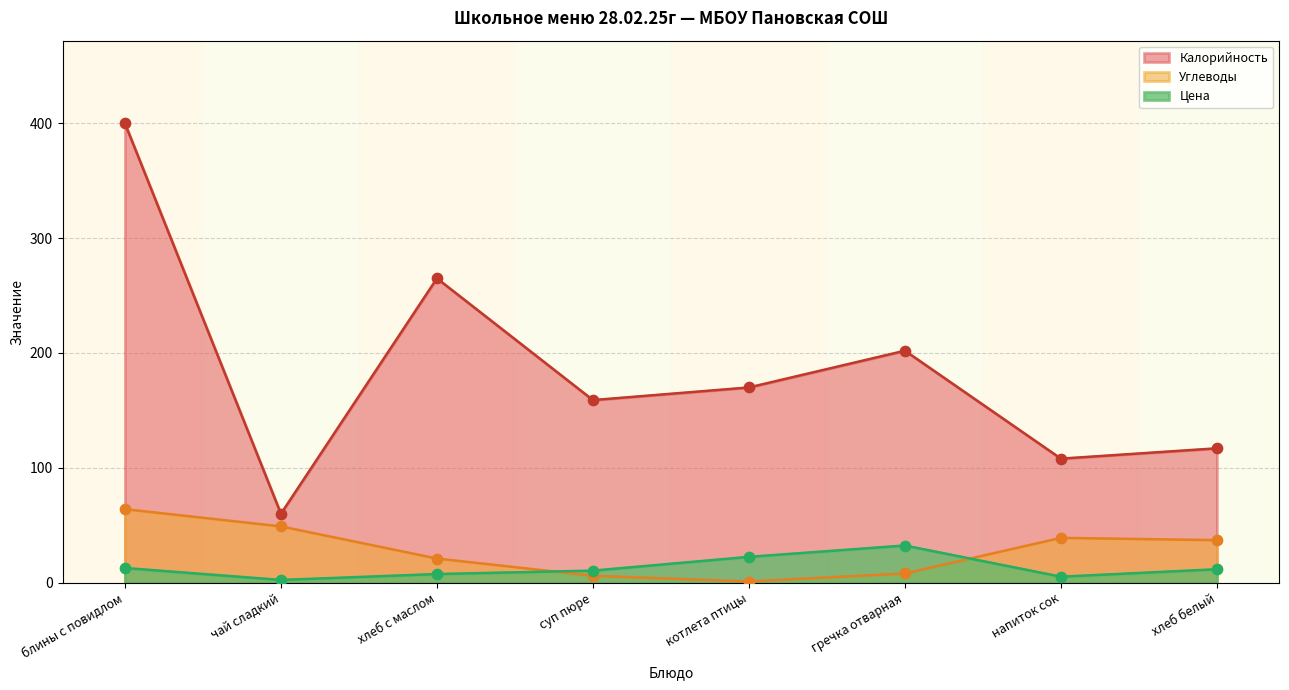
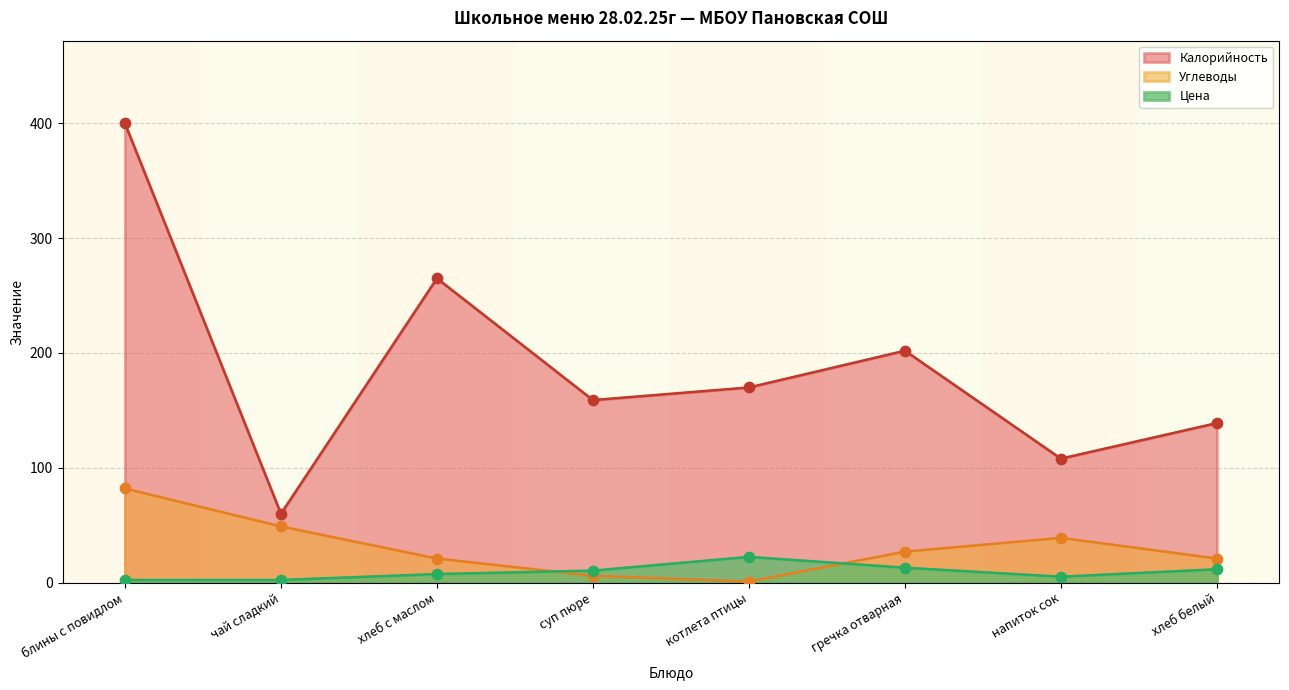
Углеводы, блины с повидлом: 64 -> 82
Цена, блины с повидлом: 13 -> 2
Углеводы, гречка отварная: 8 -> 27
Цена, гречка отварная: 32 -> 13
Калорийность, хлеб белый: 117 -> 139
Углеводы, хлеб белый: 37 -> 21
